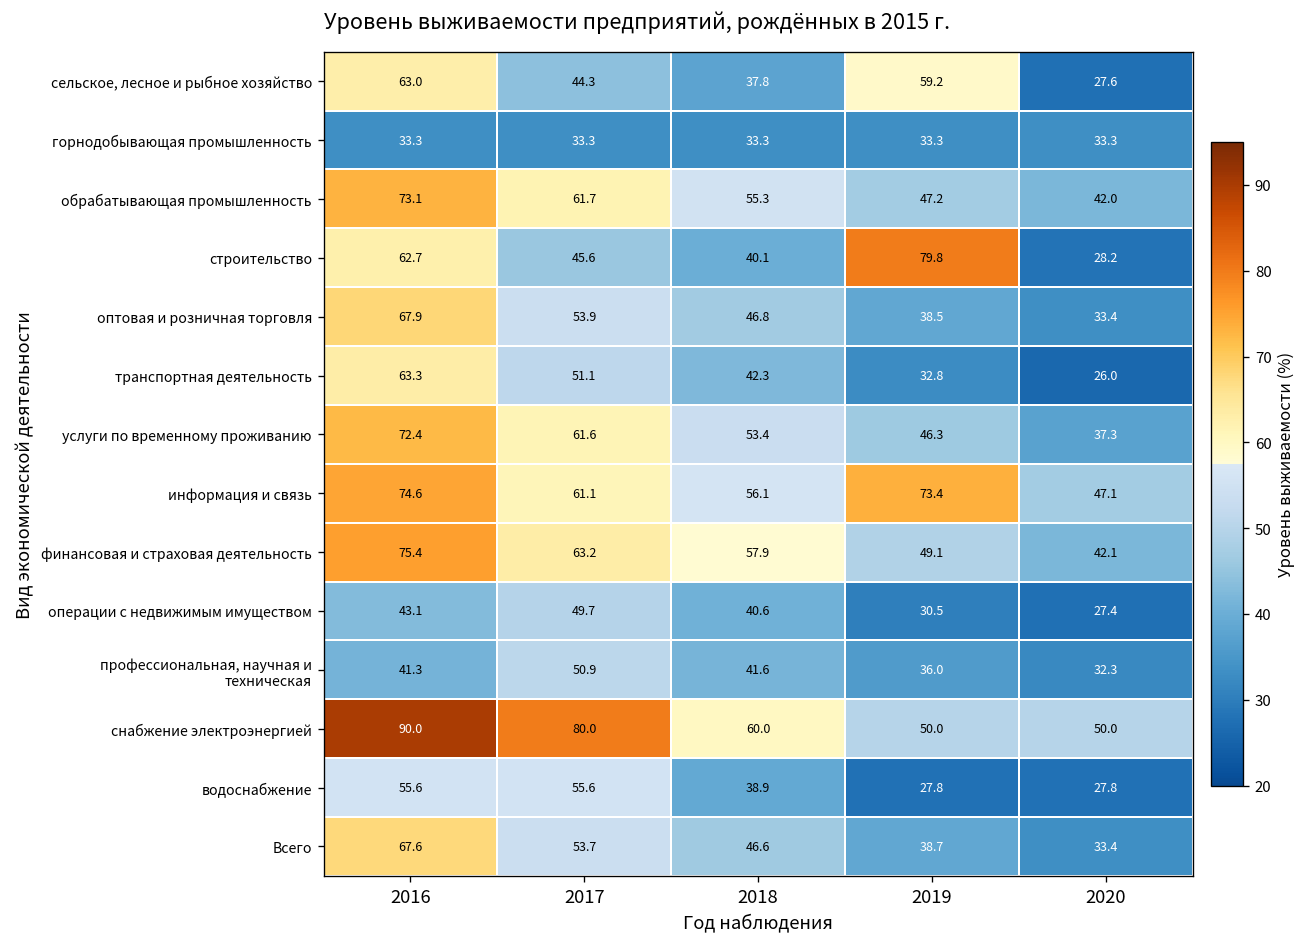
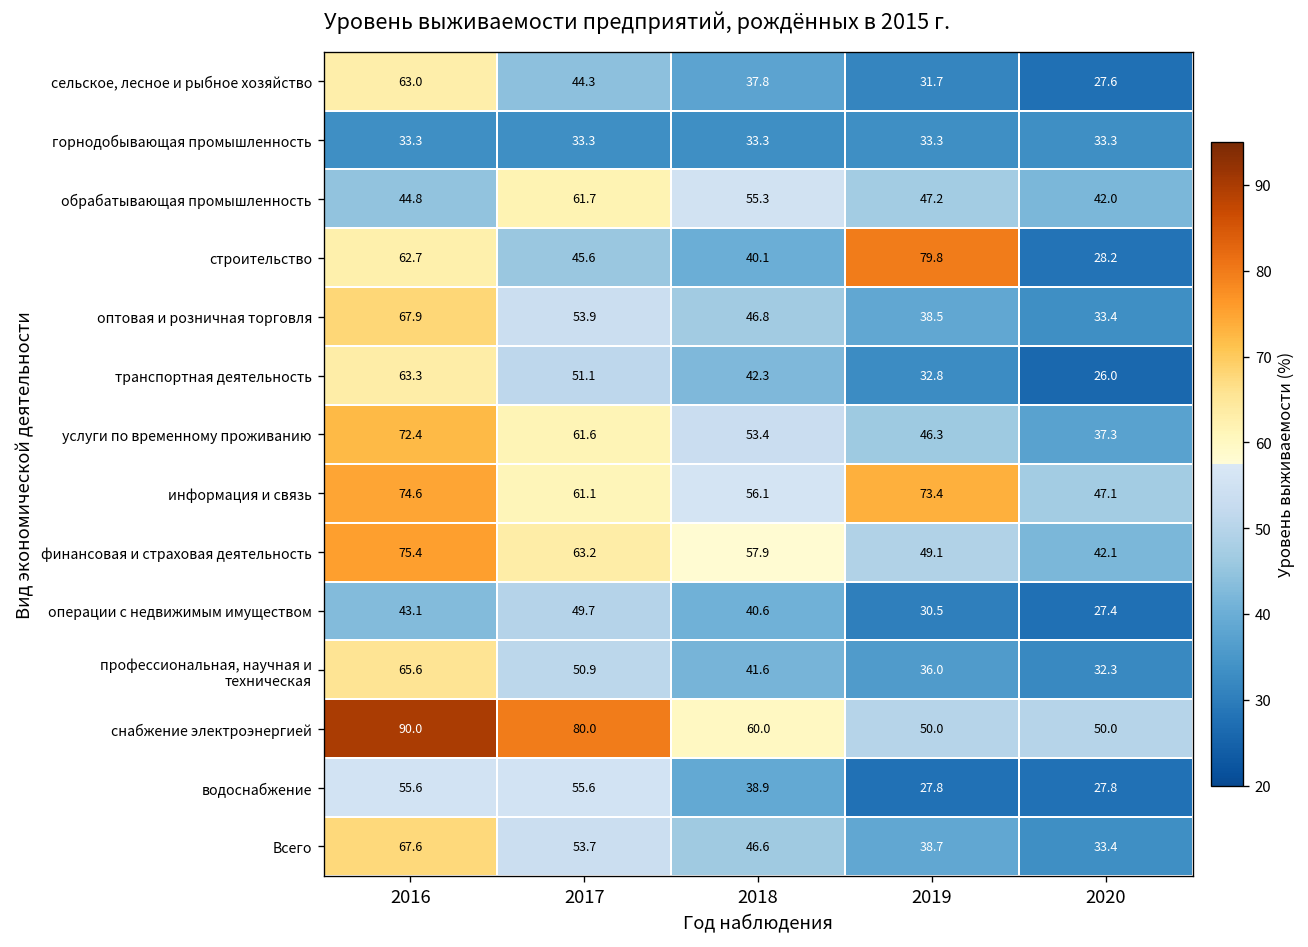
сельское, лесное и рыбное хозяйство, 2019: 59.2 -> 31.7
обрабатывающая промышленность, 2016: 73.1 -> 44.8
профессиональная, научная и техническая, 2016: 41.3 -> 65.6
